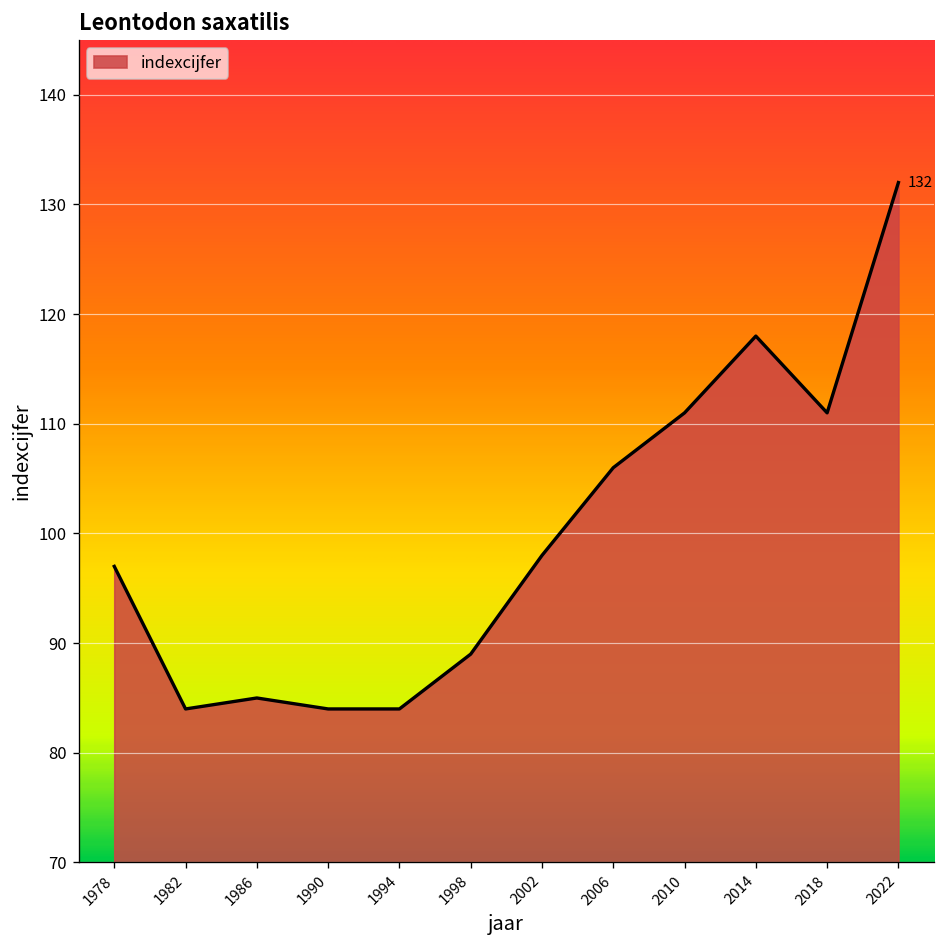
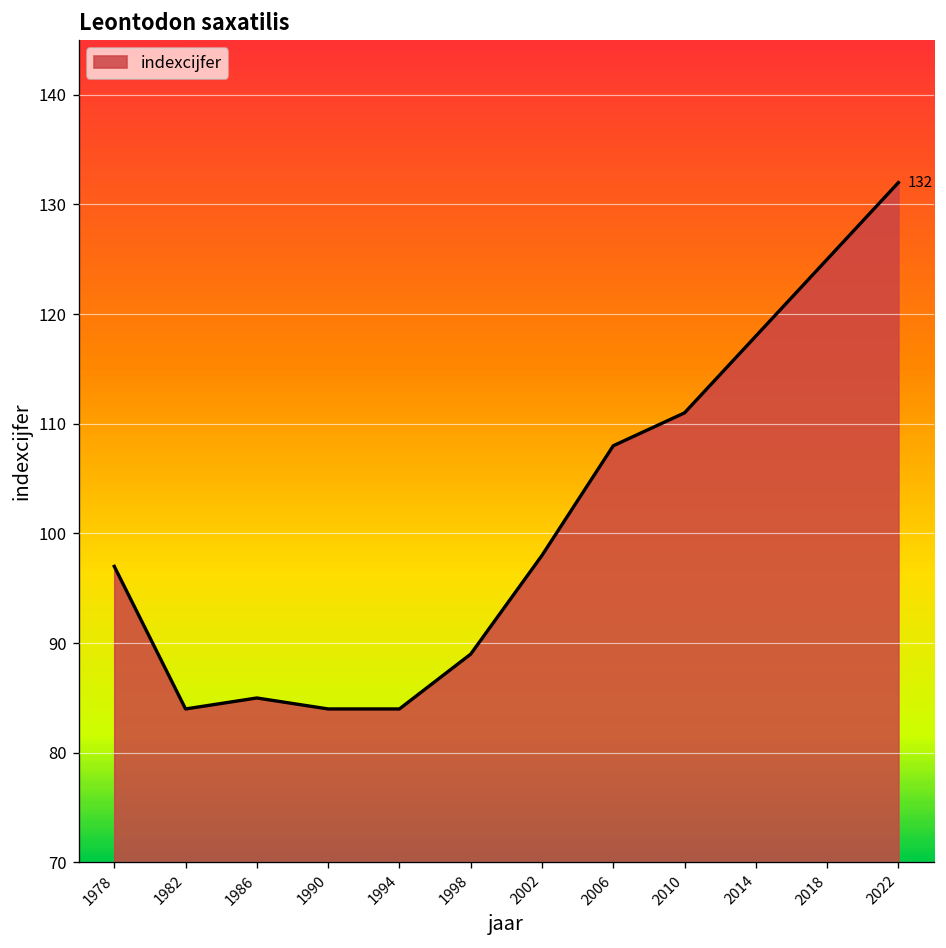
2006: 106 -> 108
2018: 111 -> 125
